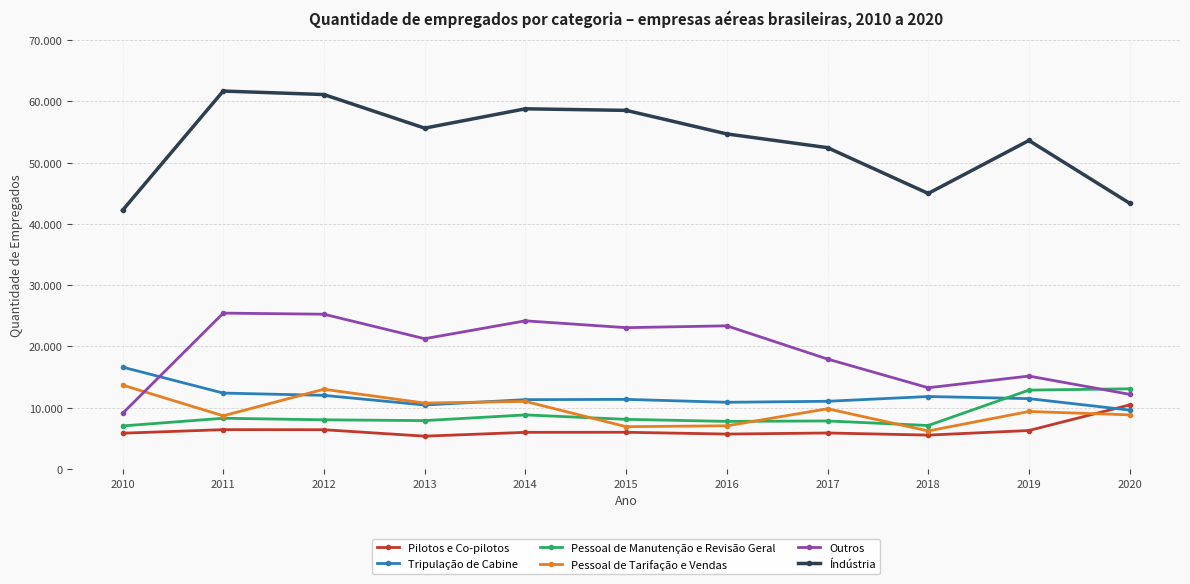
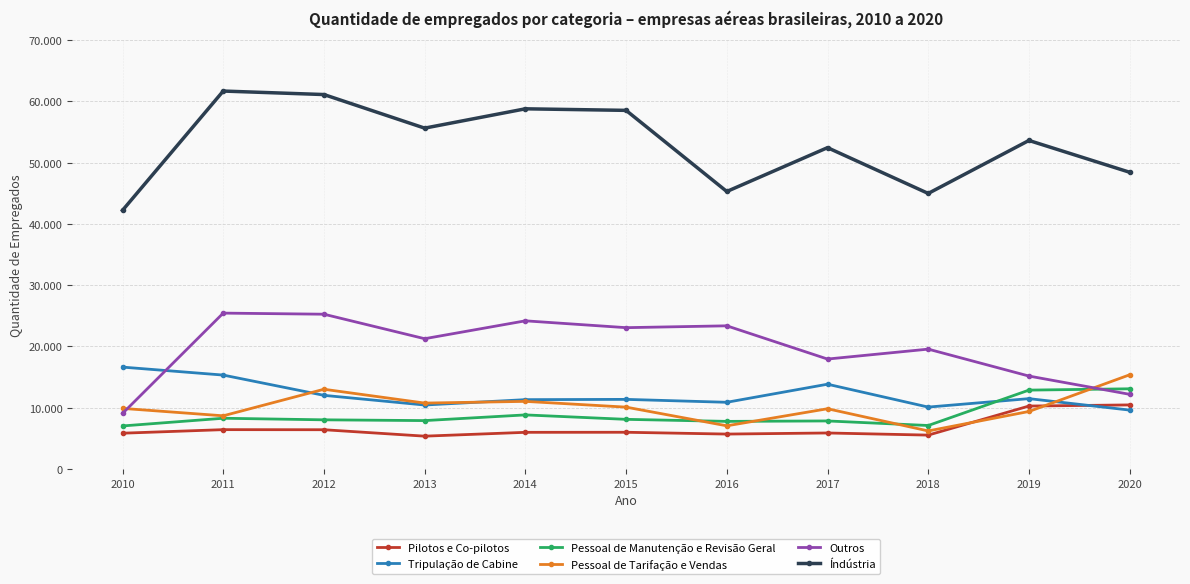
Pessoal de Tarifação e Vendas, 2010: 14 -> 10
Tripulação de Cabine, 2011: 12 -> 15
Pessoal de Tarifação e Vendas, 2015: 7 -> 10
Índústria, 2016: 55 -> 45
Tripulação de Cabine, 2017: 11 -> 14
Tripulação de Cabine, 2018: 12 -> 10
Outros, 2018: 13 -> 20
Pilotos e Co-pilotos, 2019: 6 -> 10
Pessoal de Tarifação e Vendas, 2020: 9 -> 15
Índústria, 2020: 43 -> 48
